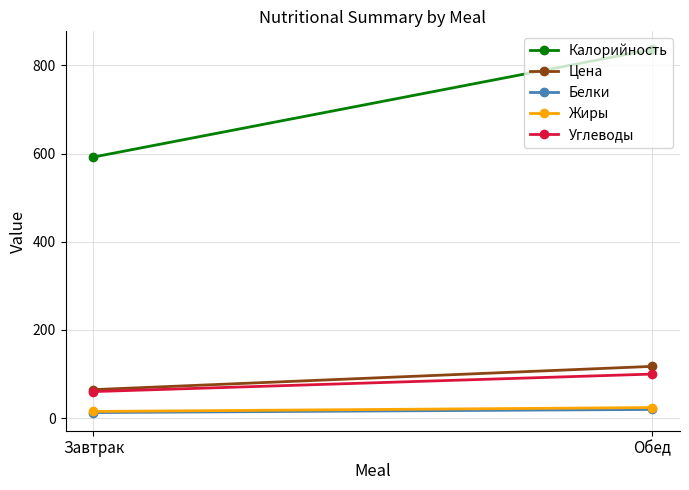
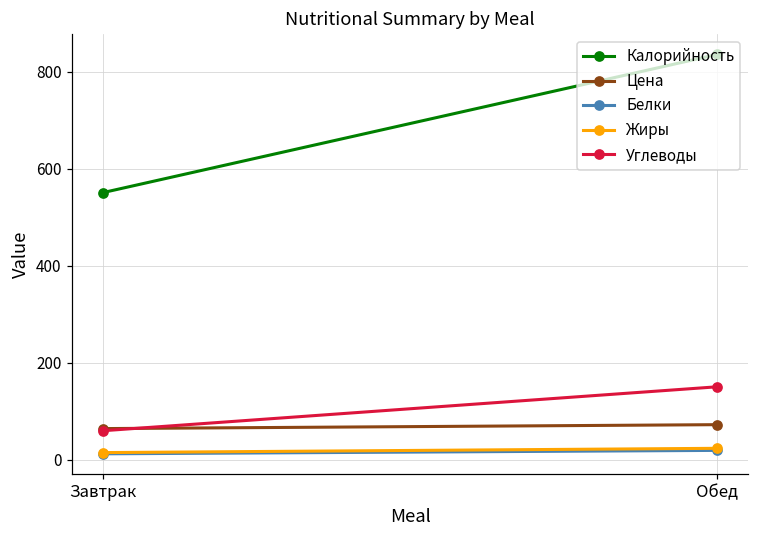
Калорийность, Завтрак: 590 -> 550
Цена, Обед: 120 -> 70
Углеводы, Обед: 100 -> 150
